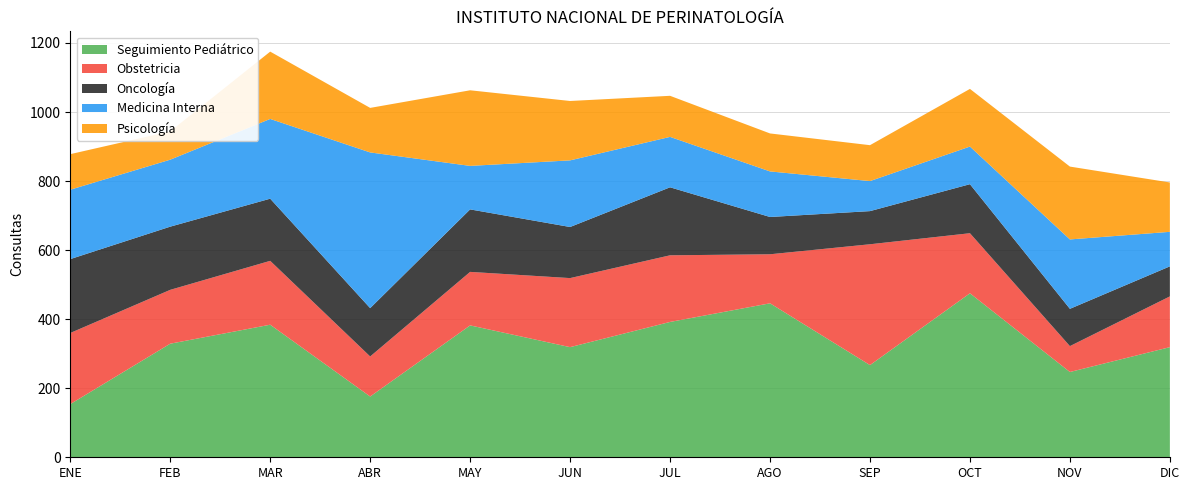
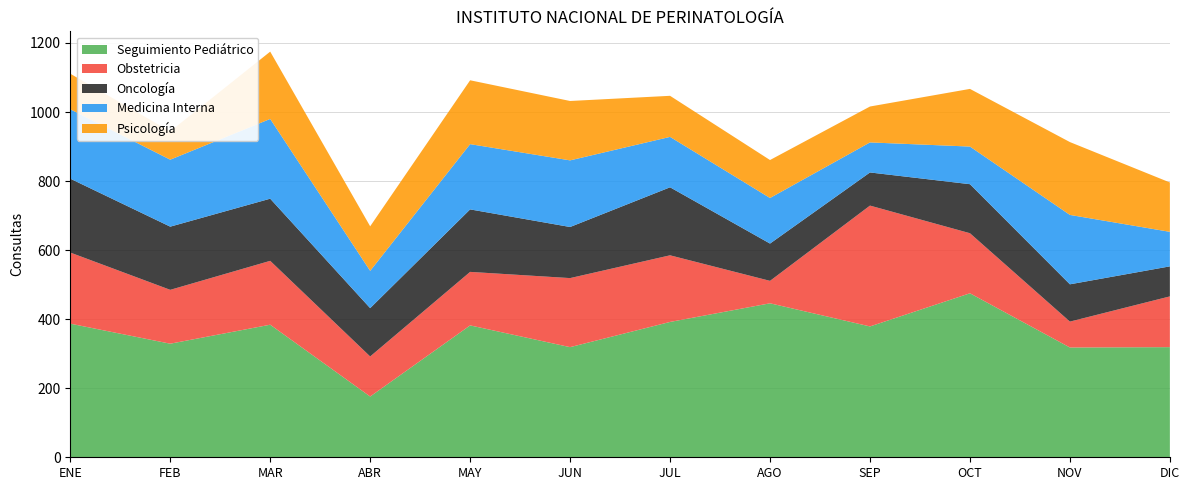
Seguimiento Pediátrico, ENE: 150 -> 390
Medicina Interna, ABR: 450 -> 110
Medicina Interna, MAY: 130 -> 190
Psicología, MAY: 220 -> 190
Obstetricia, AGO: 140 -> 70
Seguimiento Pediátrico, SEP: 270 -> 380
Seguimiento Pediátrico, NOV: 250 -> 320
